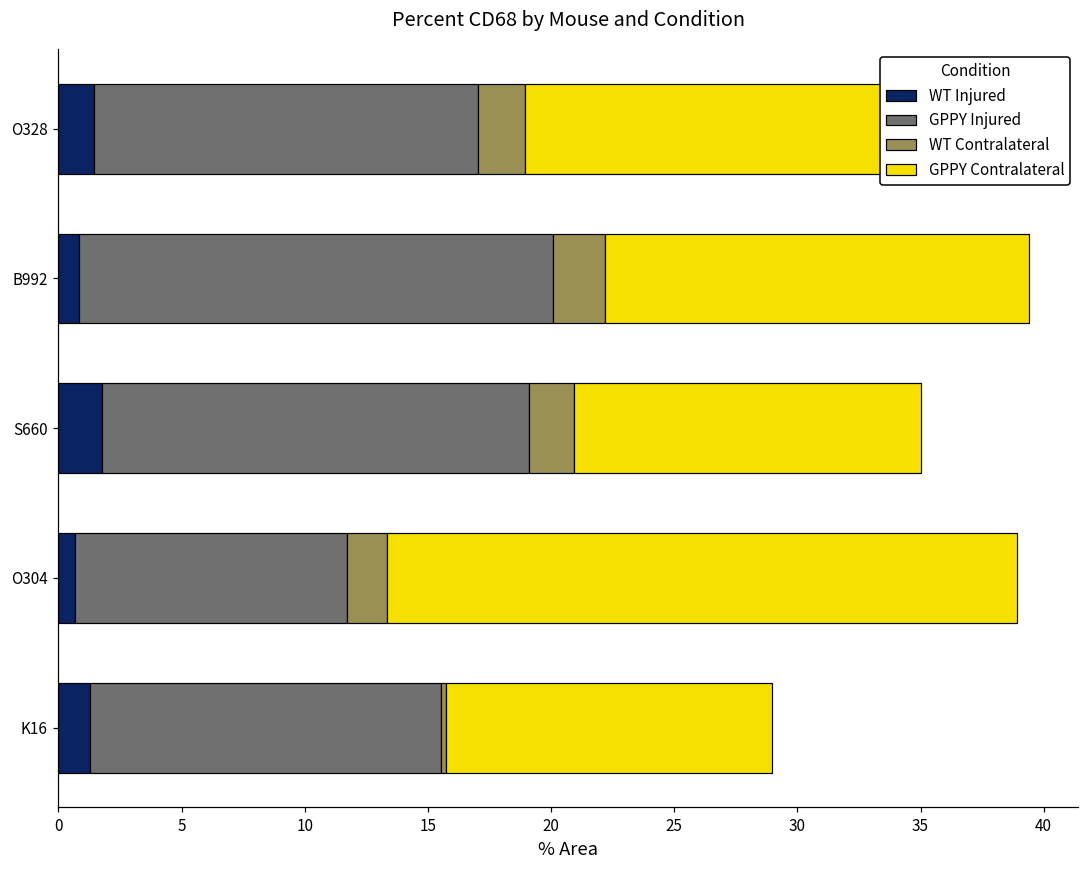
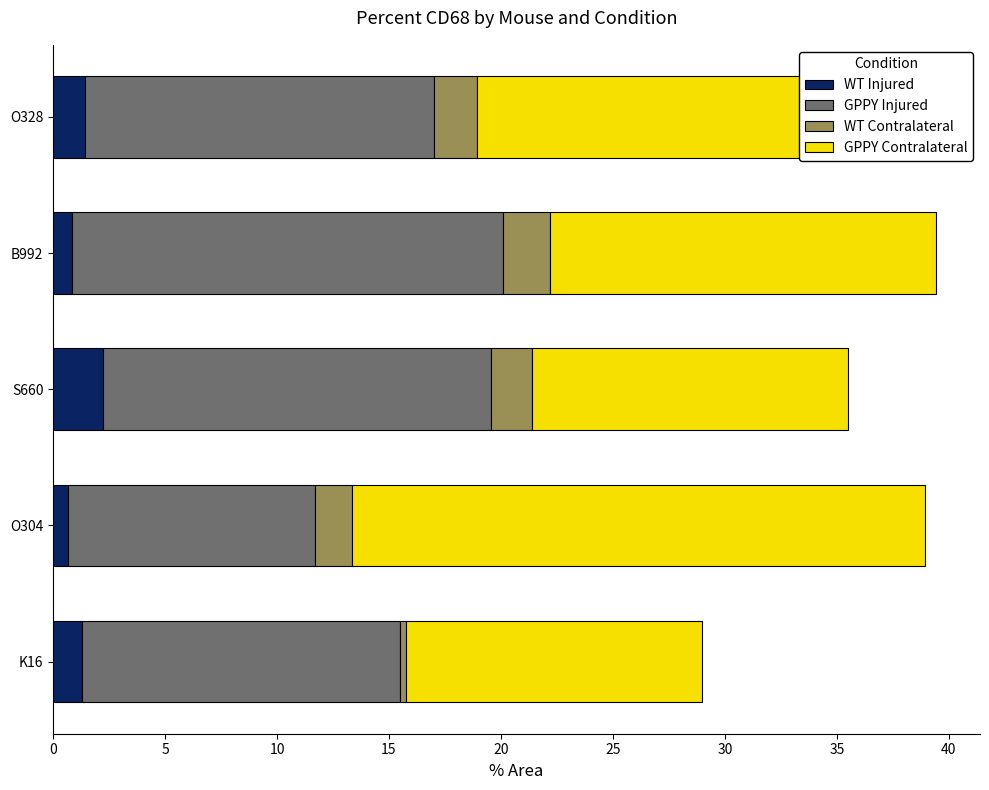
WT Injured, S660: 1.8 -> 2.2
